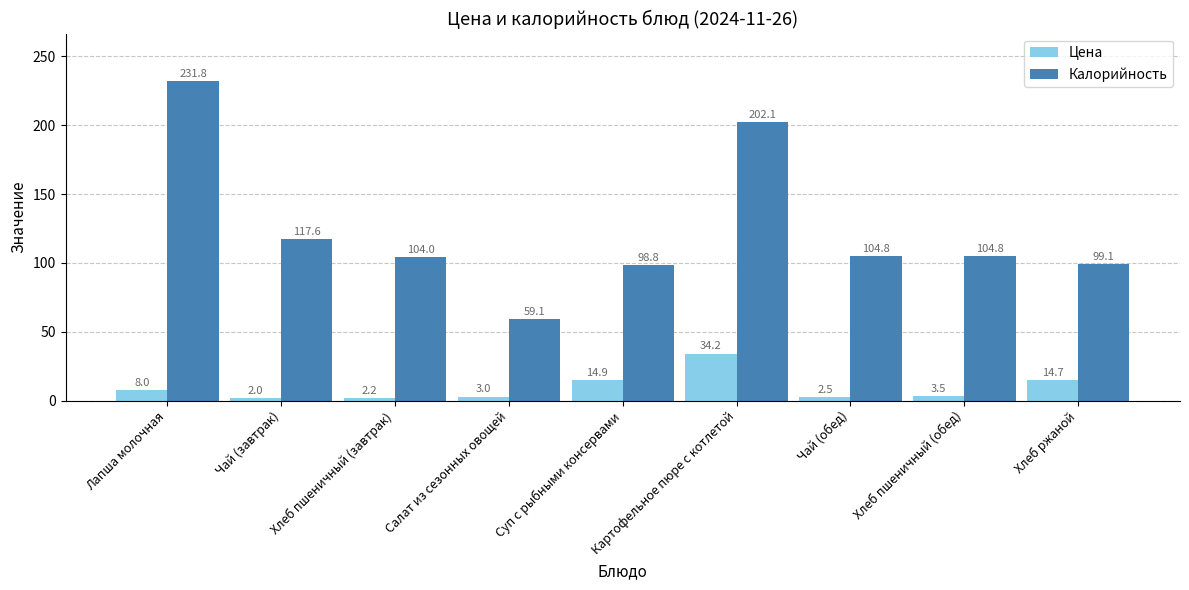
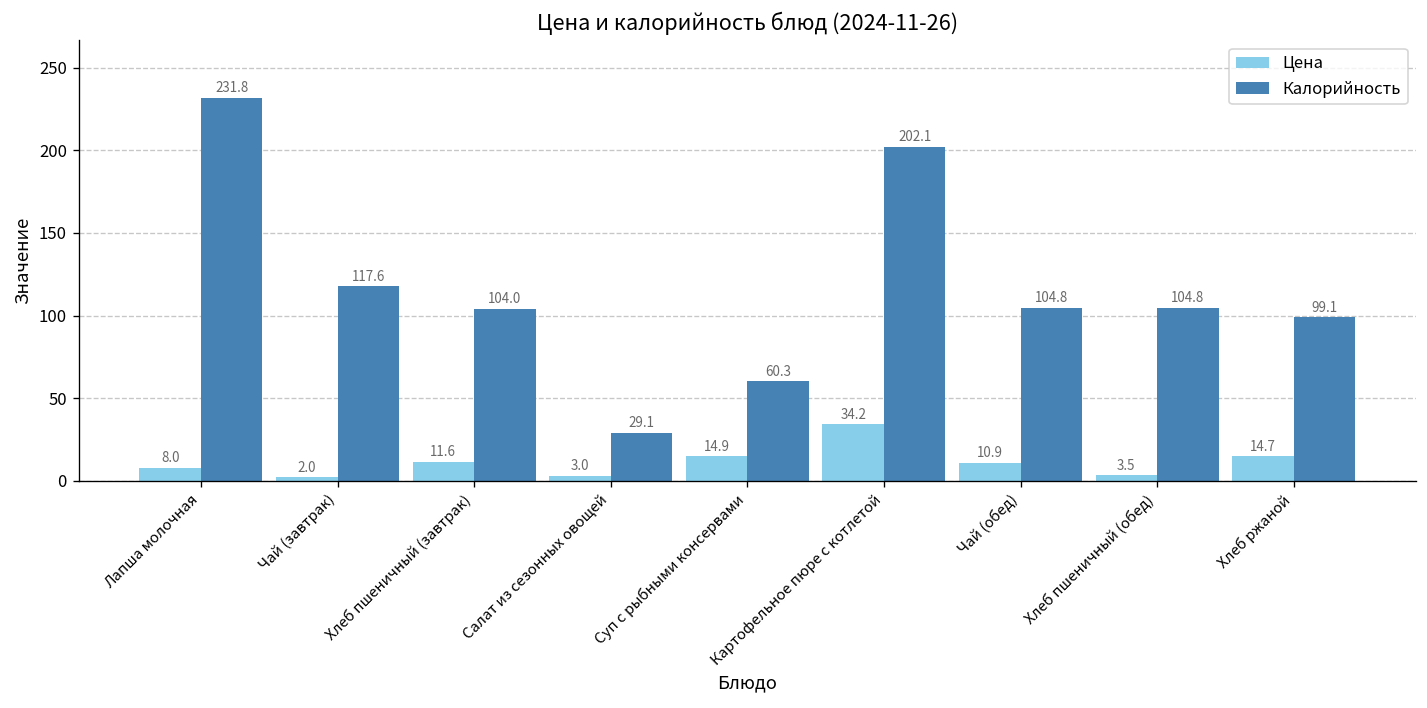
Цена, Хлеб пшеничный (завтрак): 2.2 -> 11.6
Калорийность, Салат из сезонных овощей: 59.1 -> 29.1
Калорийность, Суп с рыбными консервами: 98.8 -> 60.3
Цена, Чай (обед): 2.5 -> 10.9
